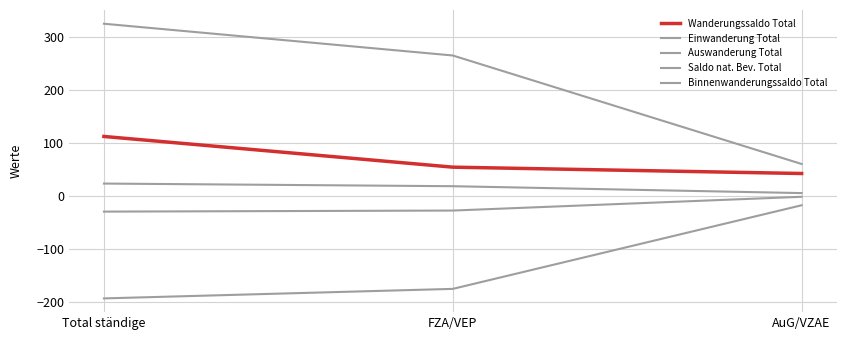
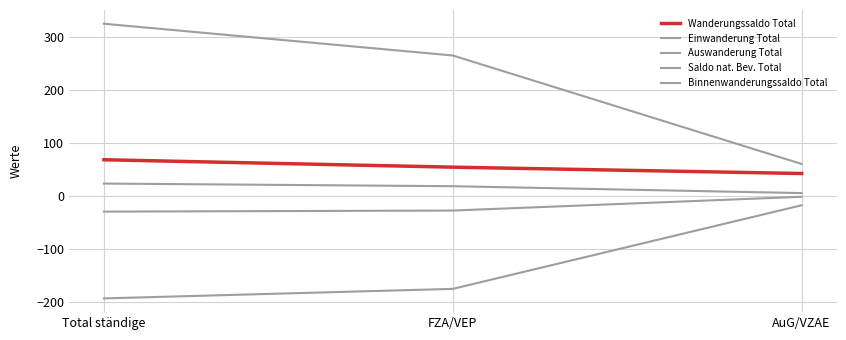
Wanderungssaldo Total, Total ständige: 110 -> 70
